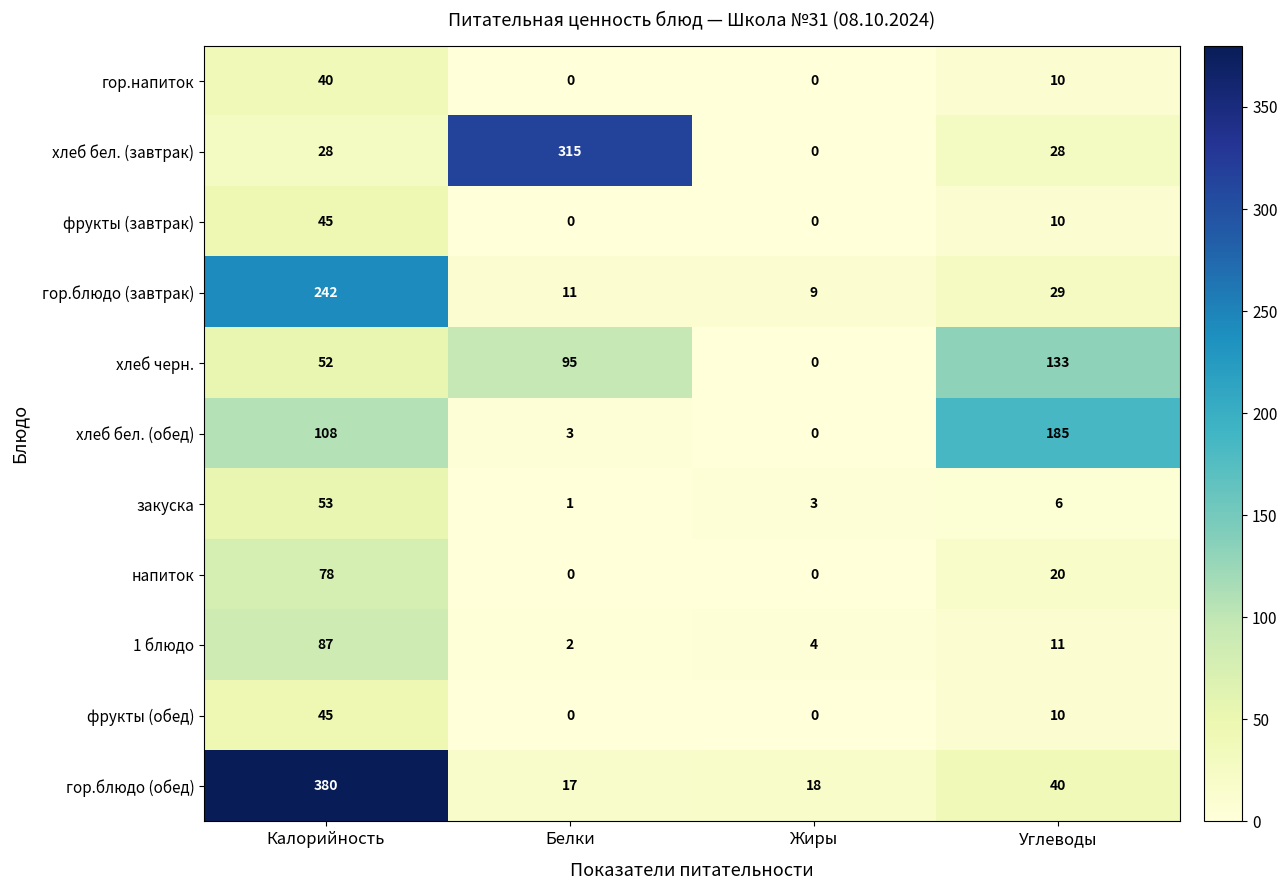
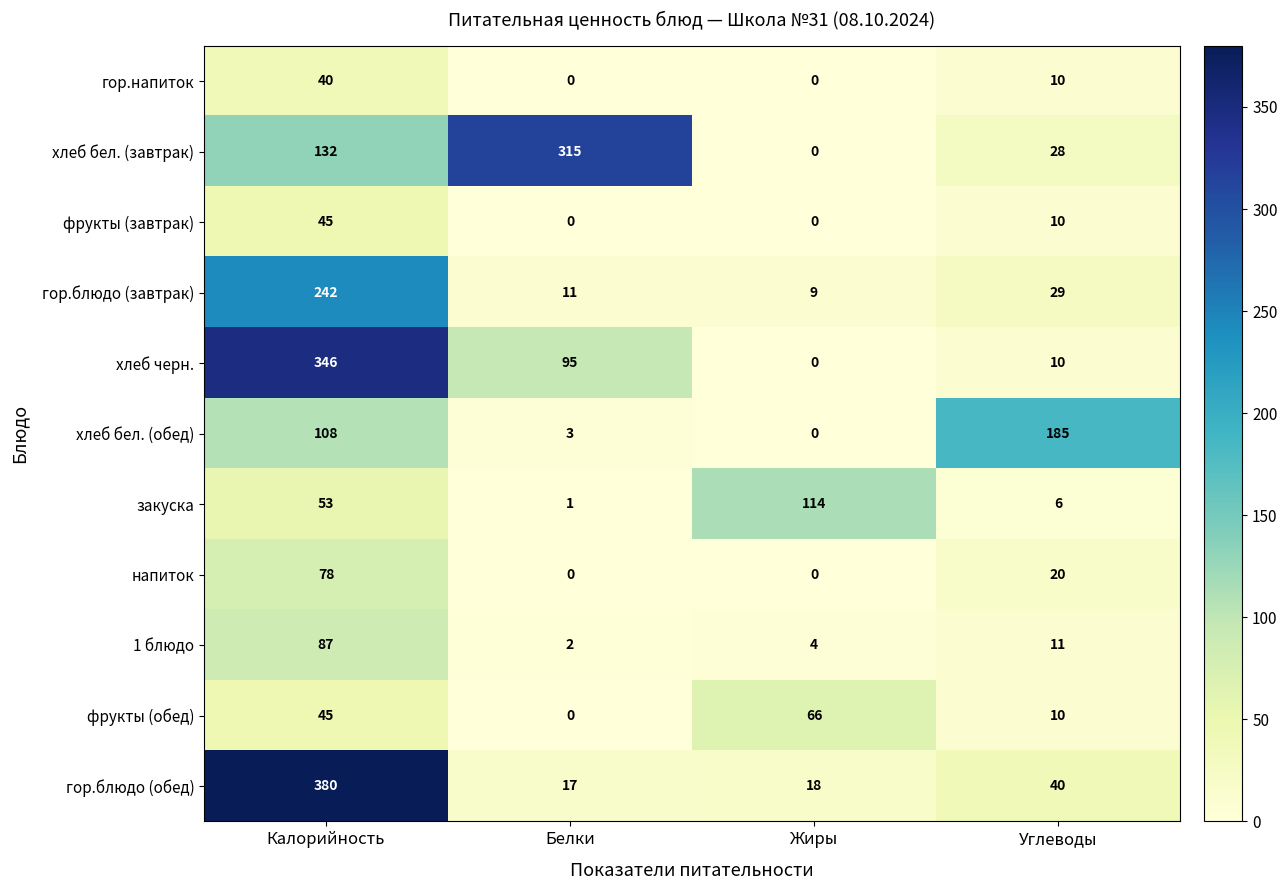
хлеб бел. (завтрак), Калорийность: 28 -> 132
хлеб черн., Калорийность: 52 -> 346
хлеб черн., Углеводы: 133 -> 10
закуска, Жиры: 3 -> 114
фрукты (обед), Жиры: 0 -> 66
